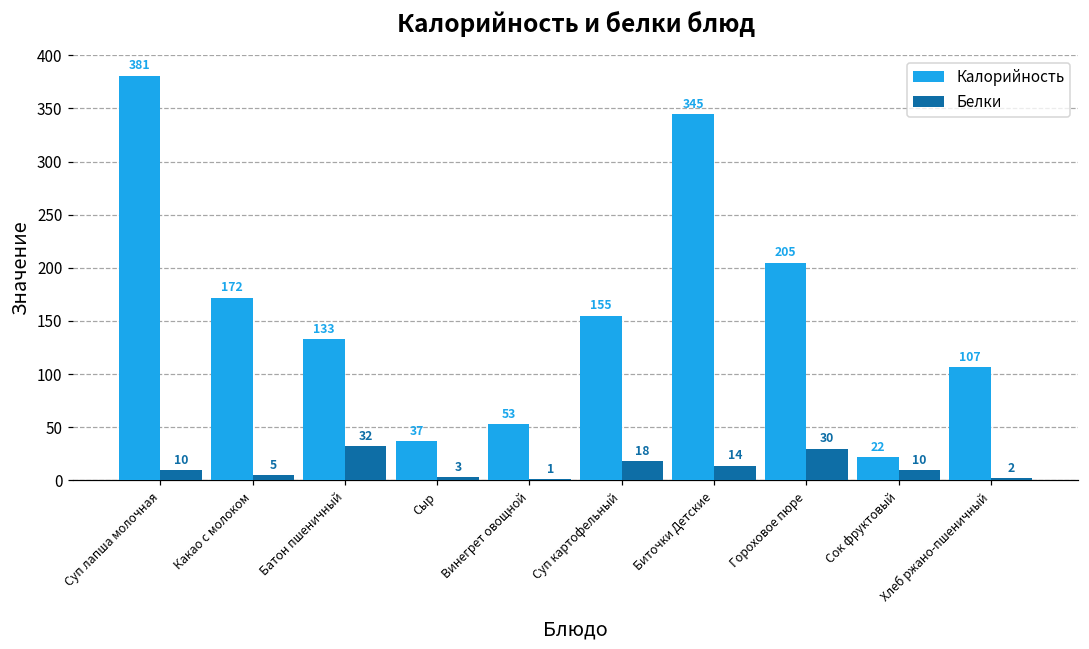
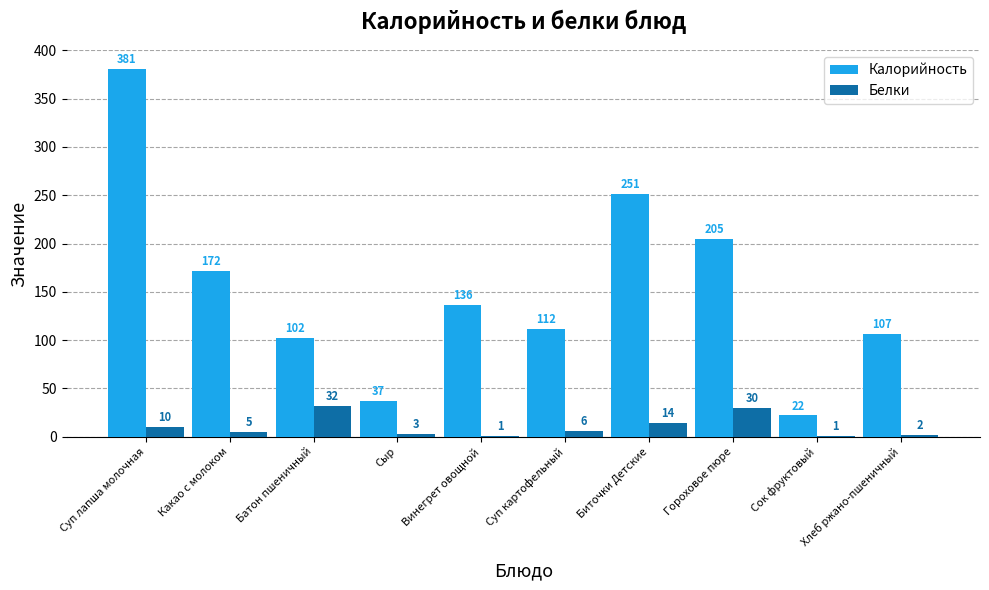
Калорийность, Батон пшеничный: 133 -> 102
Калорийность, Винегрет овощной: 53 -> 136
Калорийность, Суп картофельный: 155 -> 112
Белки, Суп картофельный: 18 -> 6
Калорийность, Биточки Детские: 345 -> 251
Белки, Сок фруктовый: 10 -> 1
